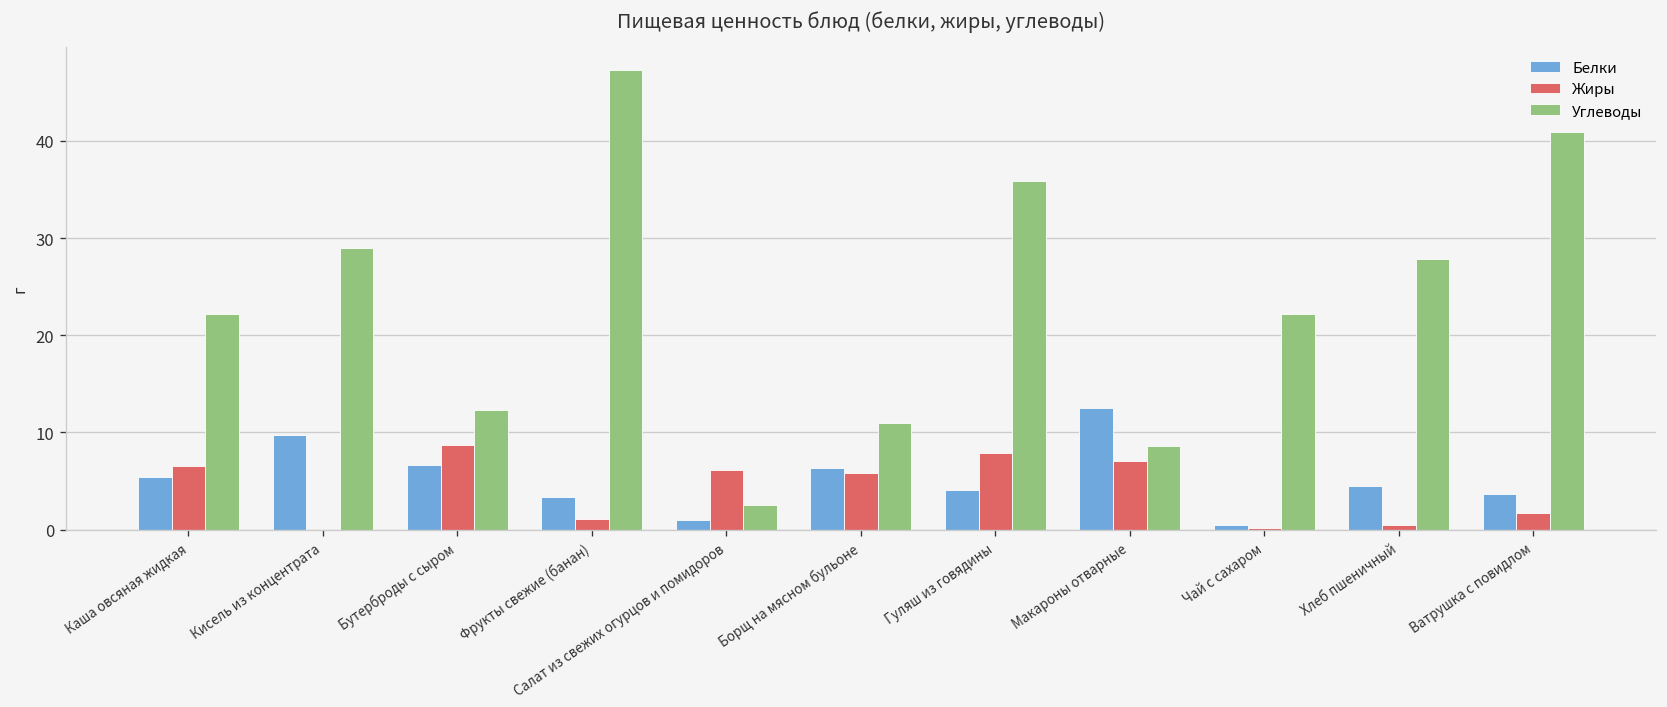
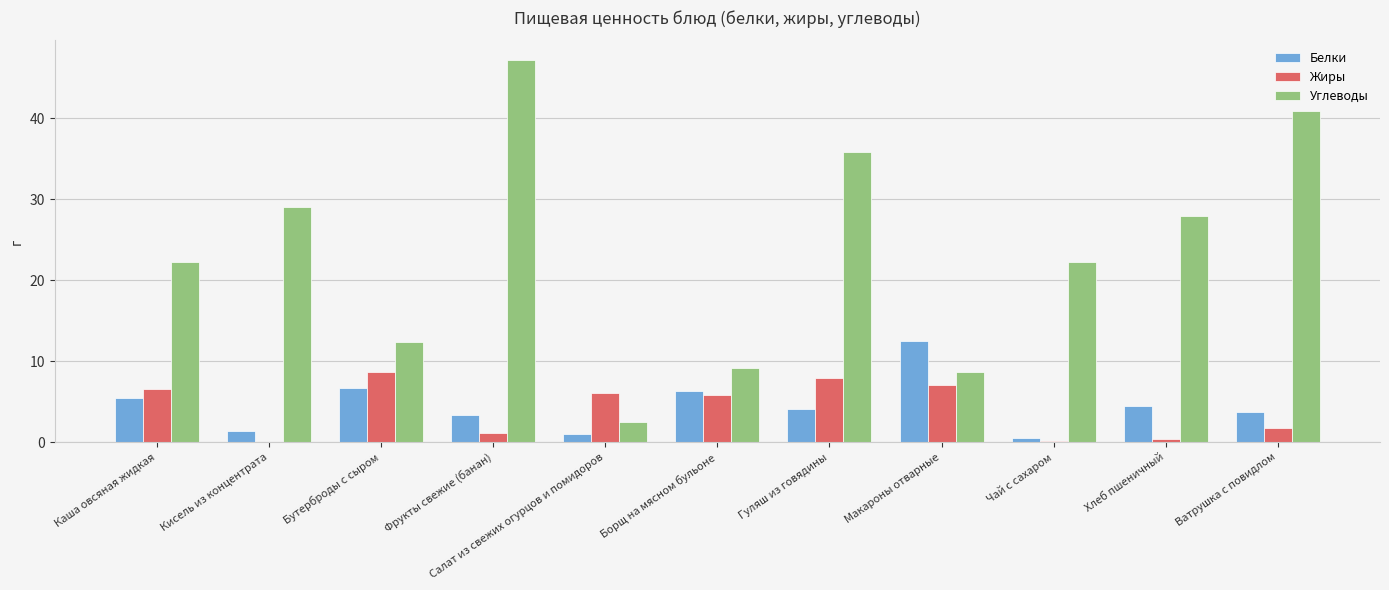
Белки, Кисель из концентрата: 10 -> 1
Углеводы, Борщ на мясном бульоне: 11 -> 9
